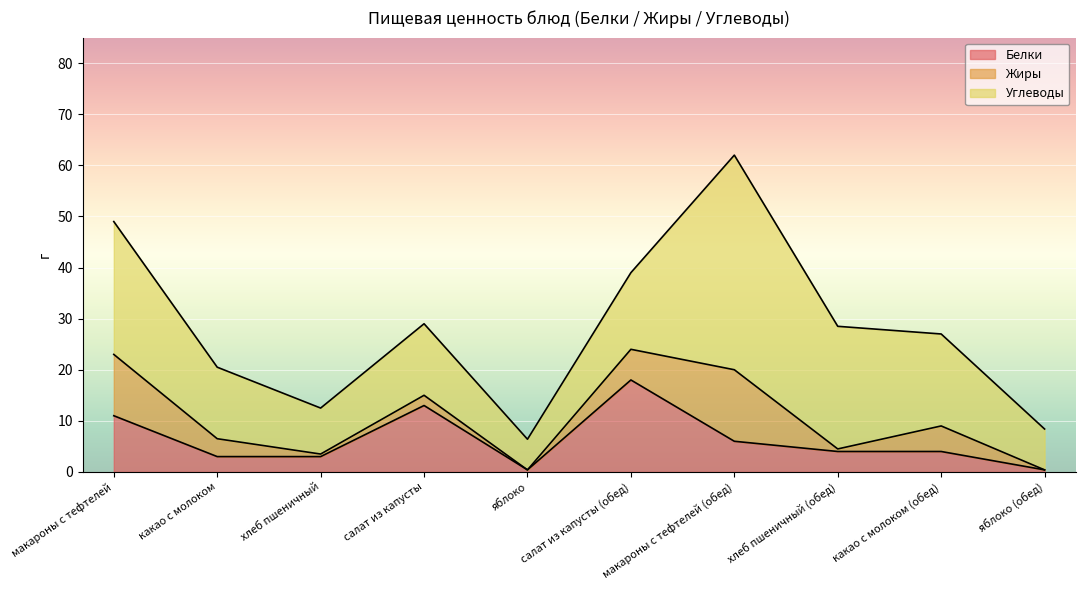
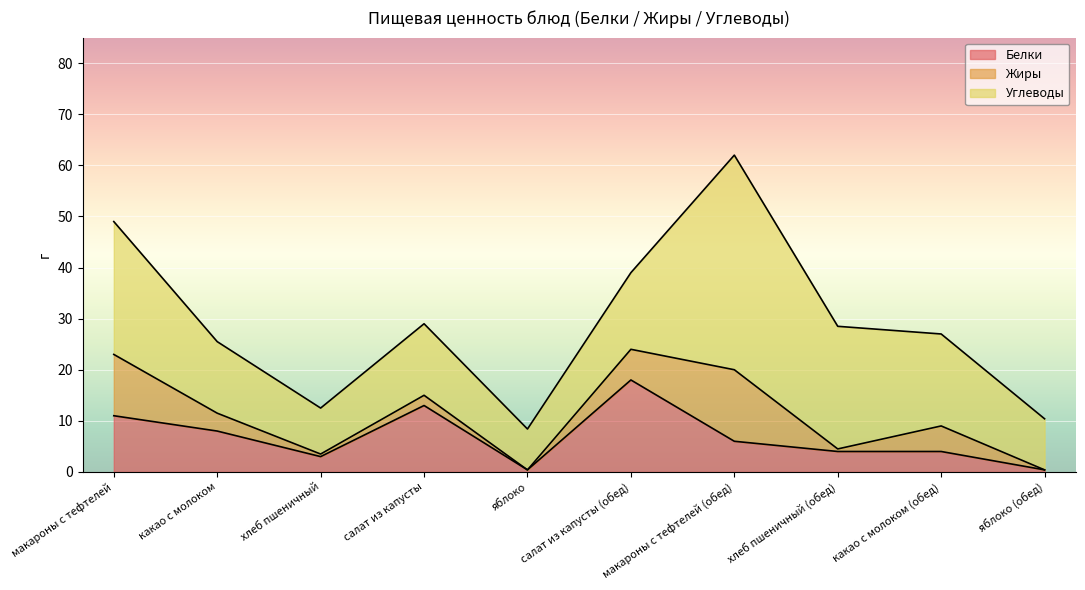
Белки, какао с молоком: 3 -> 8
Углеводы, яблоко: 6 -> 8
Углеводы, яблоко (обед): 8 -> 10
